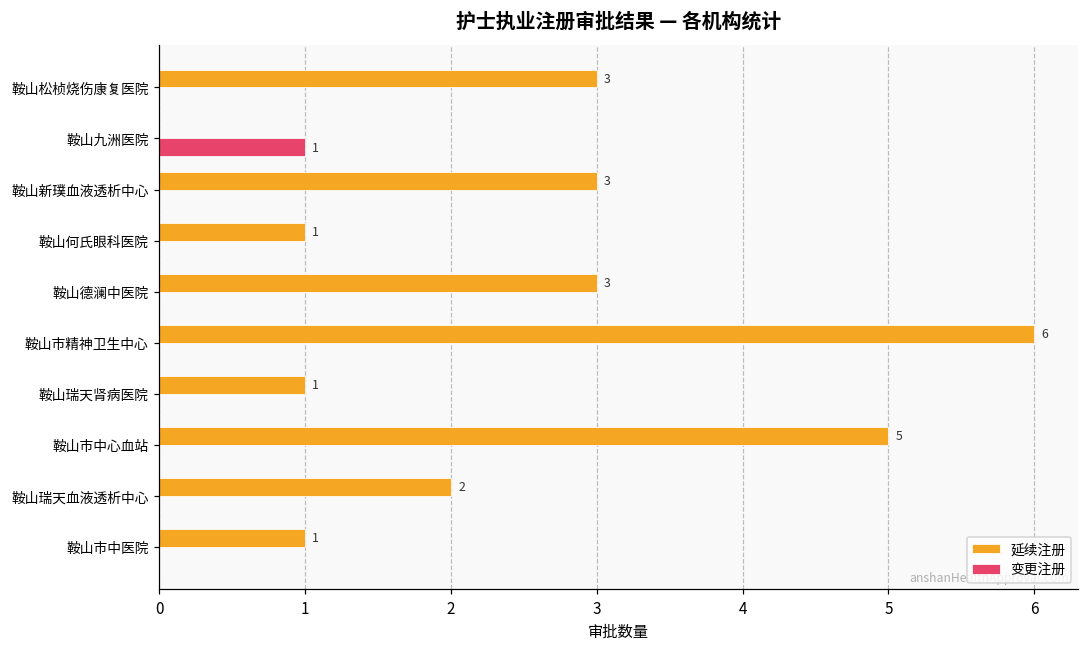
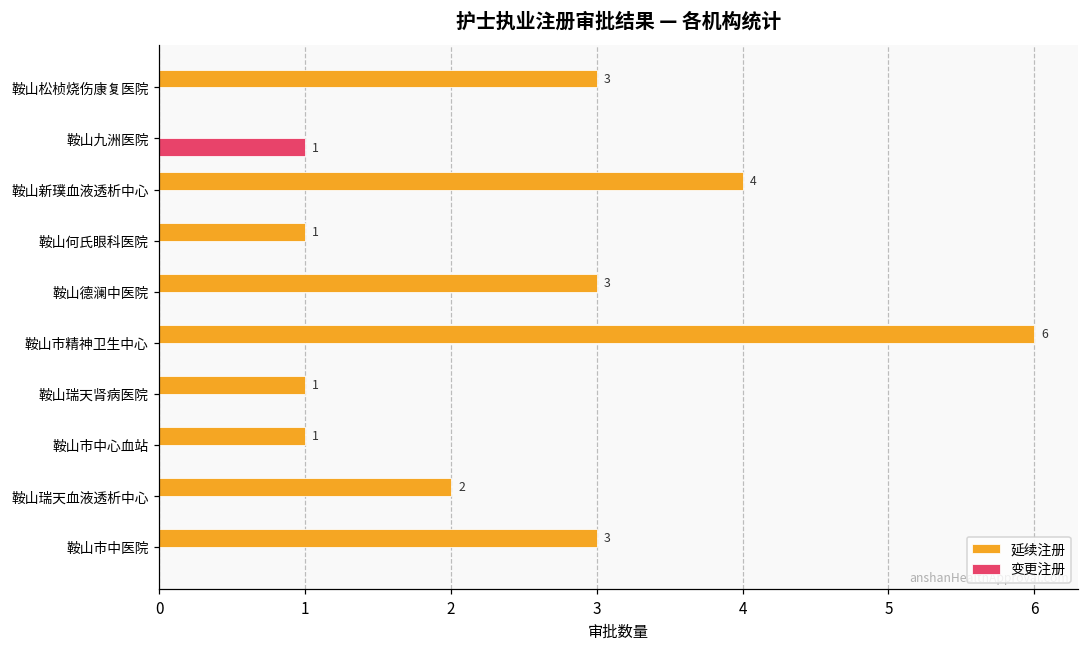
延续注册, 鞍山新璞血液透析中心: 3 -> 4
延续注册, 鞍山市中心血站: 5 -> 1
延续注册, 鞍山市中医院: 1 -> 3
